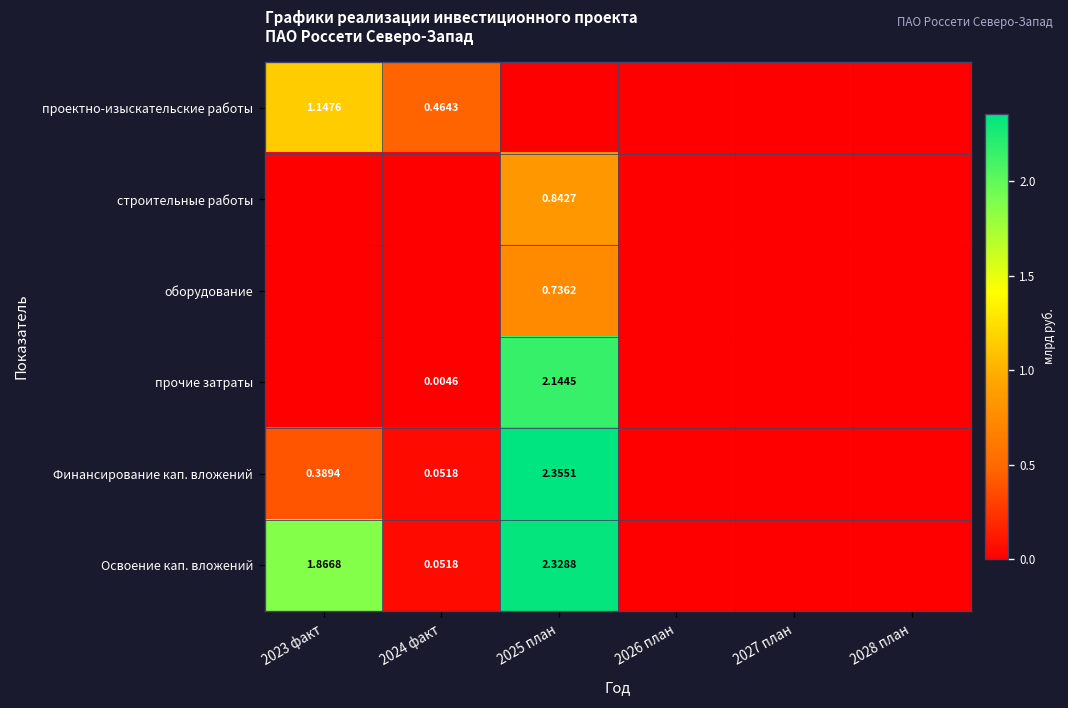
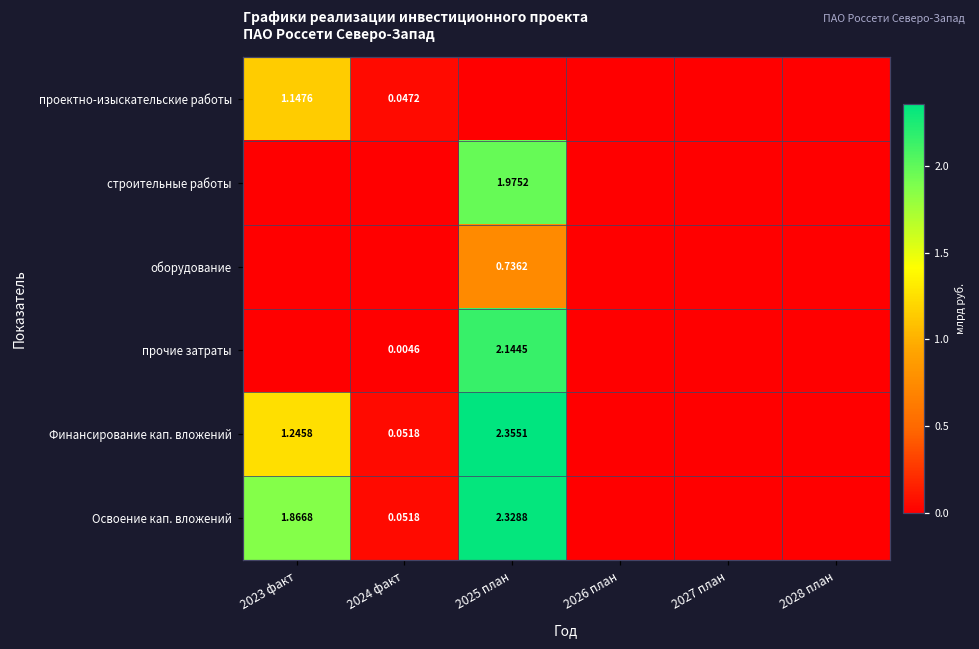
проектно-изыскательские работы, 2024 факт: 0.4643 -> 0.0472
строительные работы, 2025 план: 0.8427 -> 1.9752
Финансирование кап. вложений, 2023 факт: 0.3894 -> 1.2458
